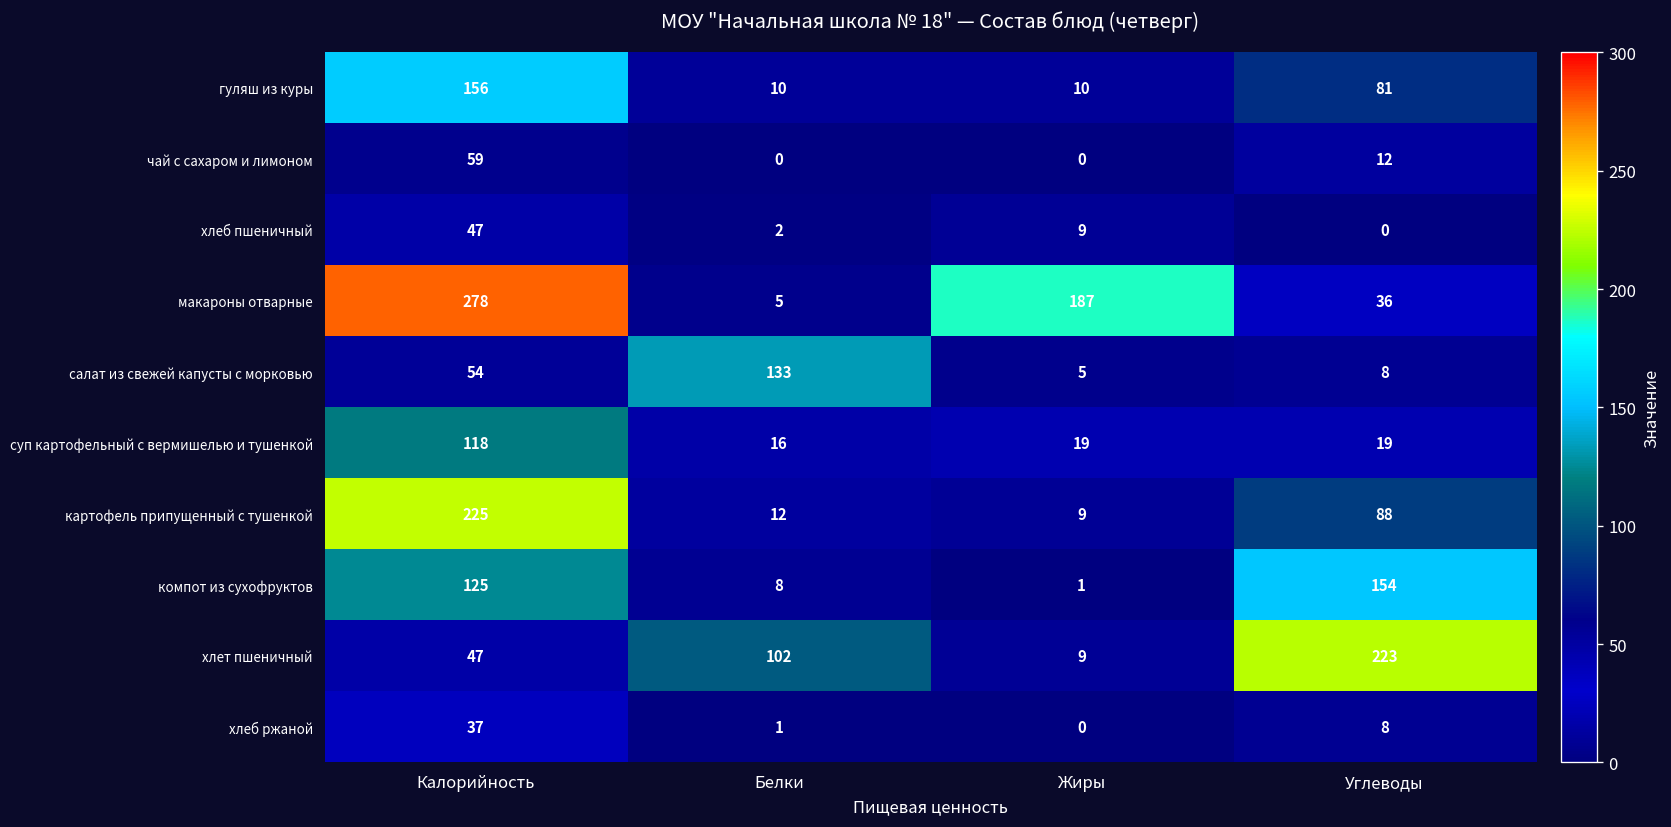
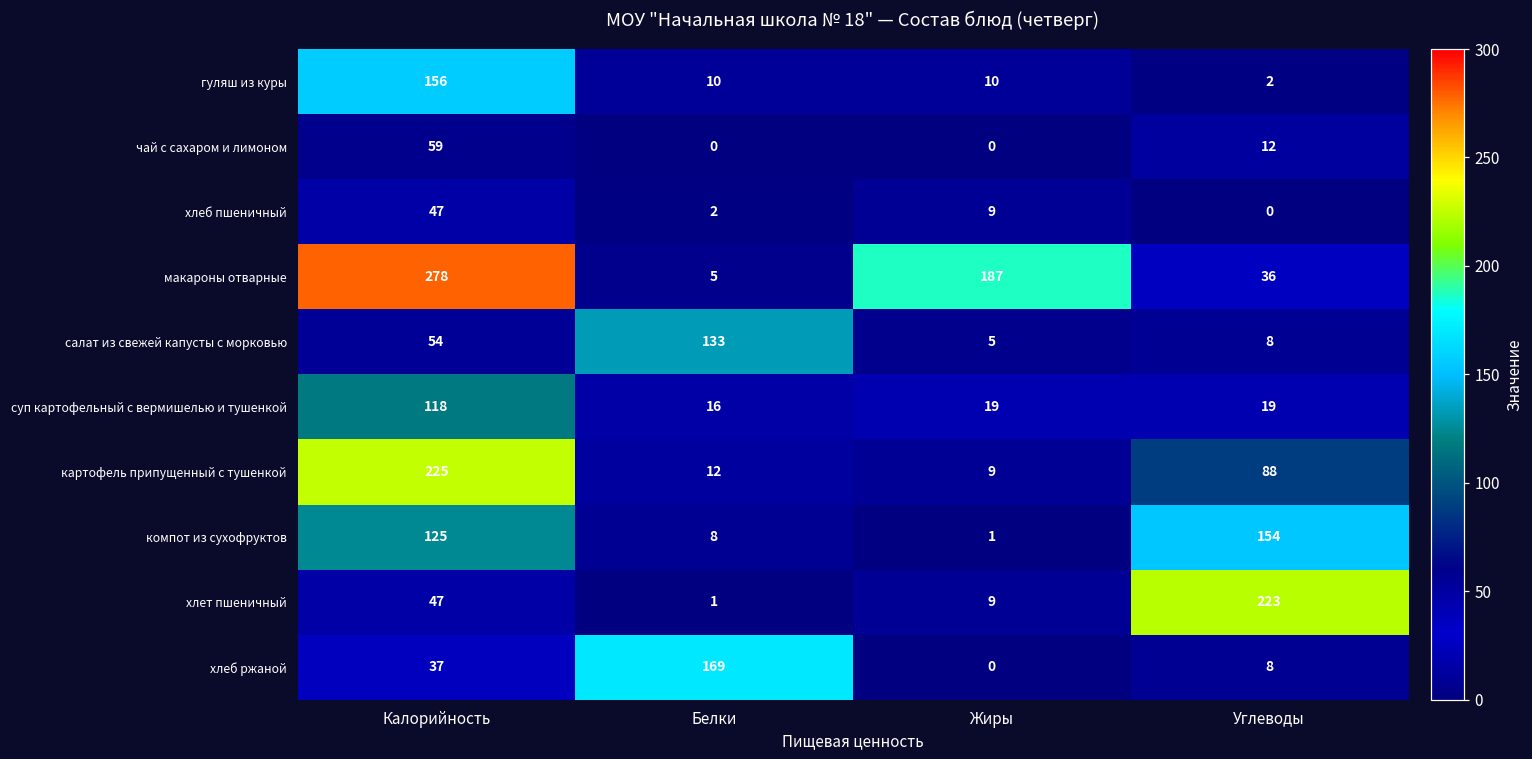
гуляш из куры, Углеводы: 81 -> 2
хлет пшеничный, Белки: 102 -> 1
хлеб ржаной, Белки: 1 -> 169
